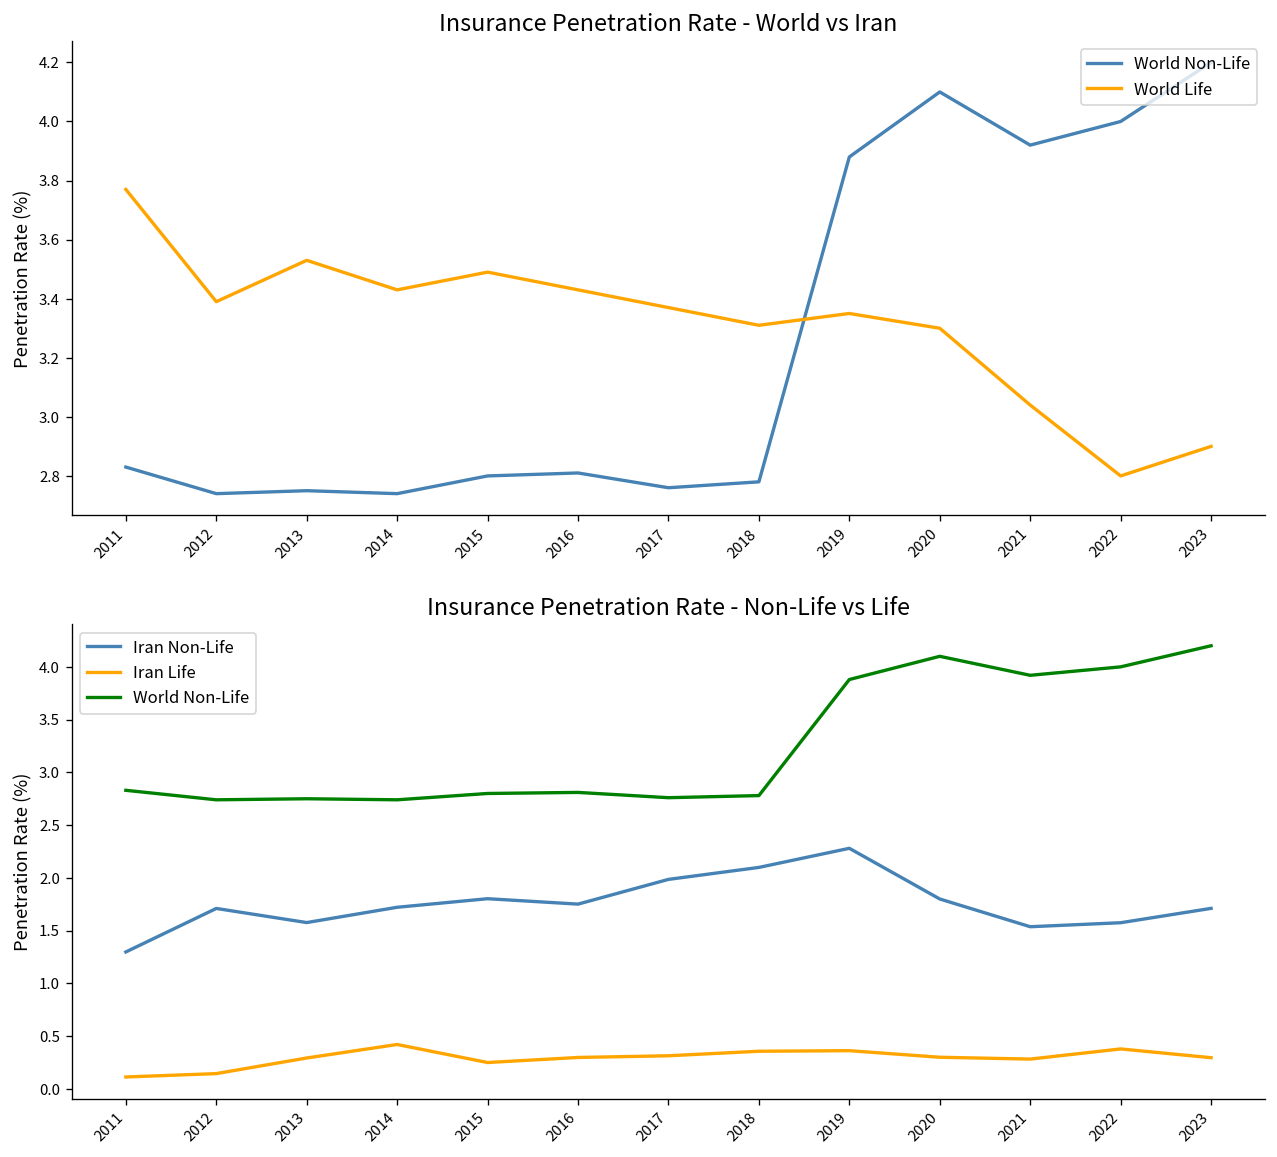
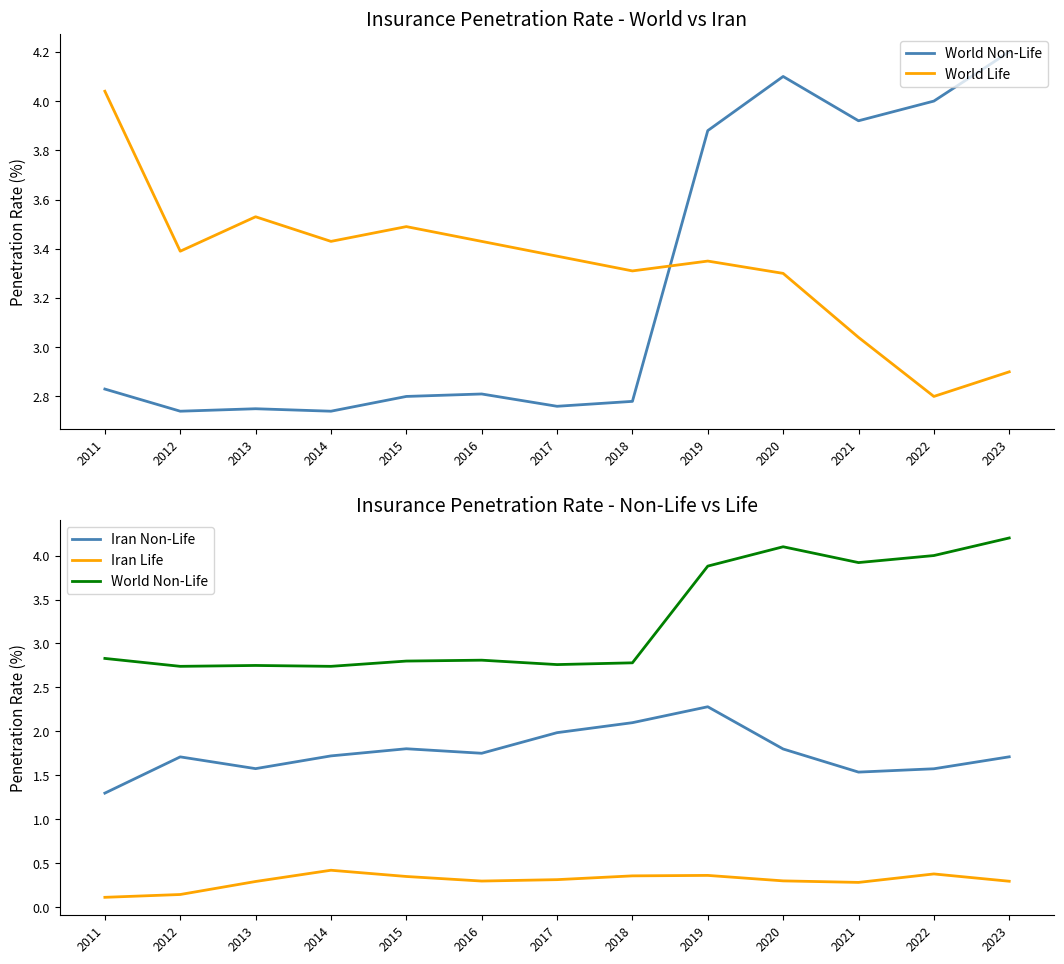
Insurance Penetration Rate - World vs Iran, World Life, 2011: 3.77 -> 4.04
Insurance Penetration Rate - Non-Life vs Life, Iran Life, 2015: 0.3 -> 0.4
